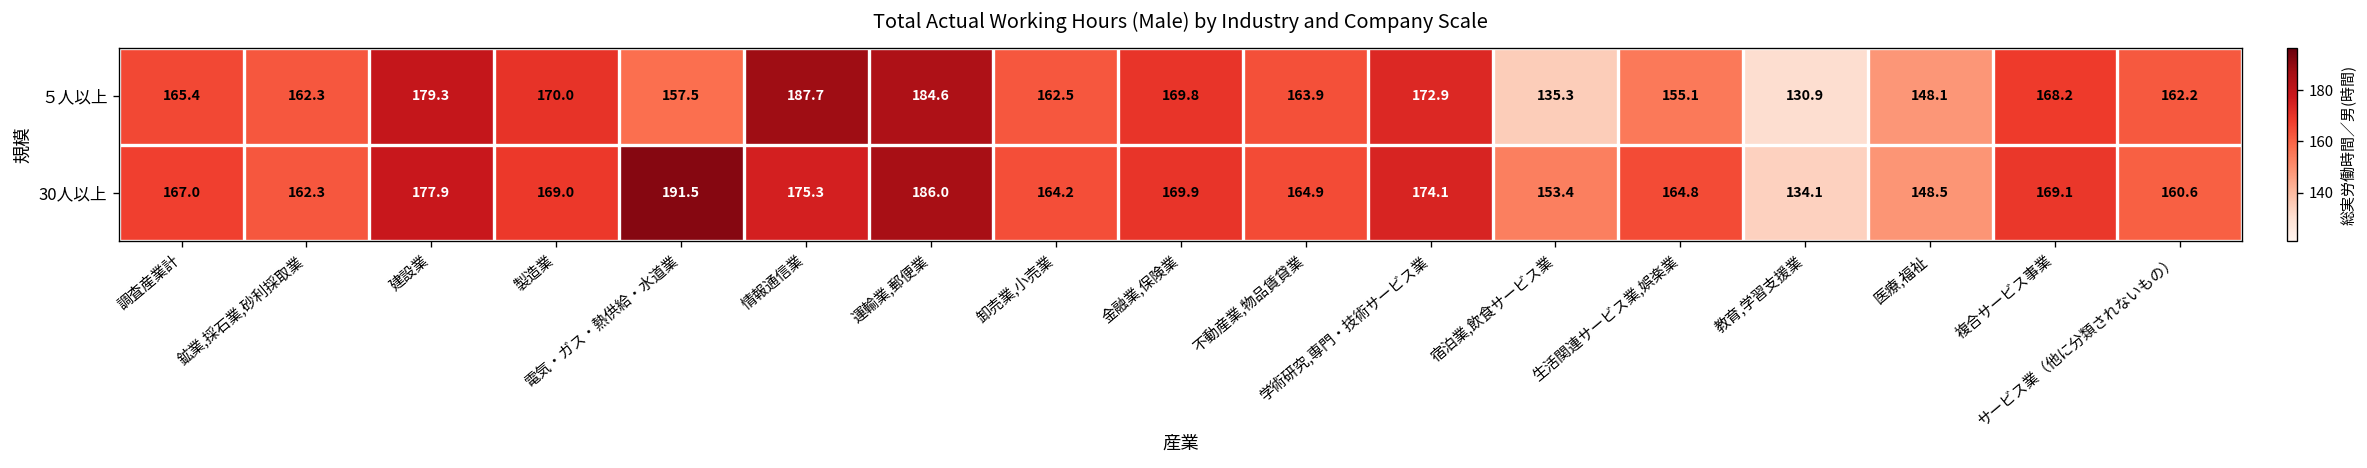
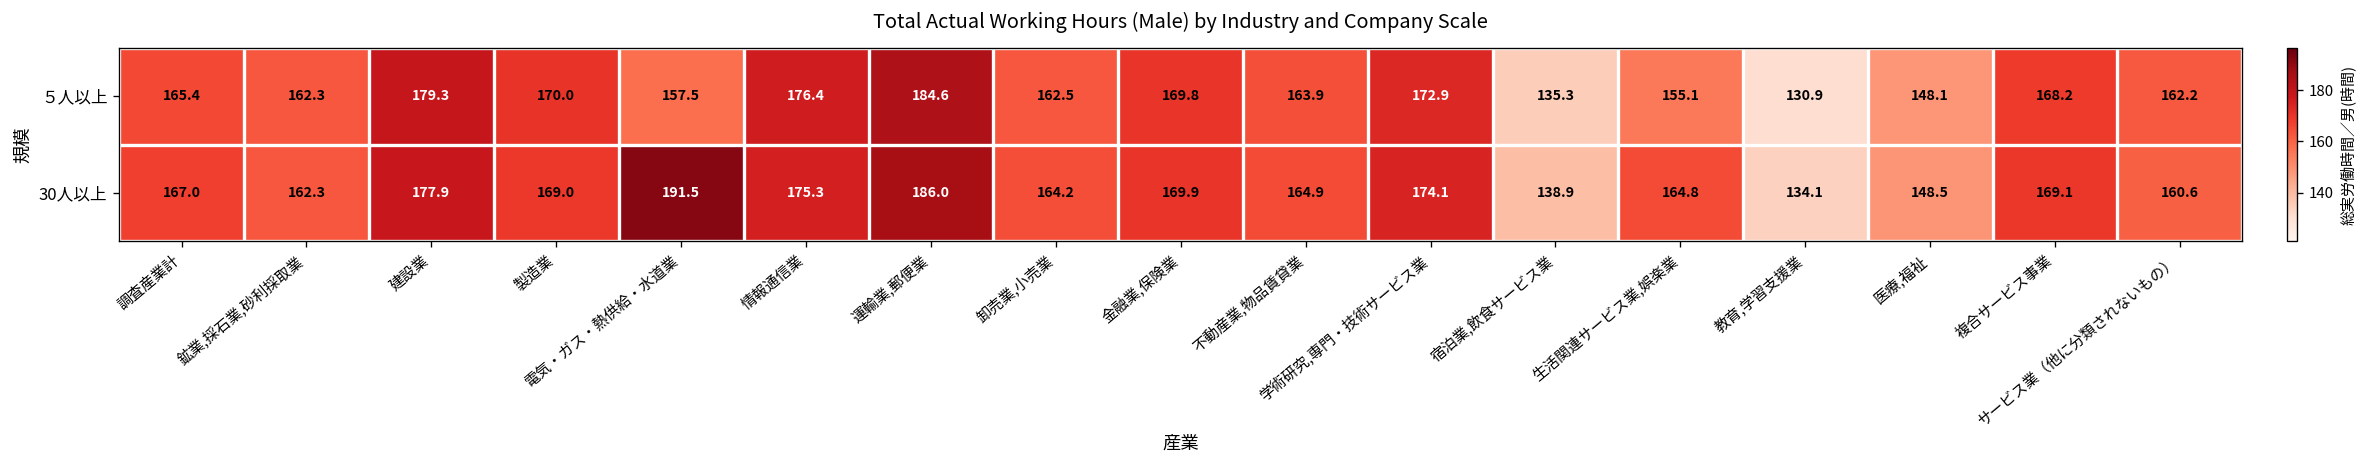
５人以上, 情報通信業: 187.7 -> 176.4
30人以上, 宿泊業,飲食サービス業: 153.4 -> 138.9
